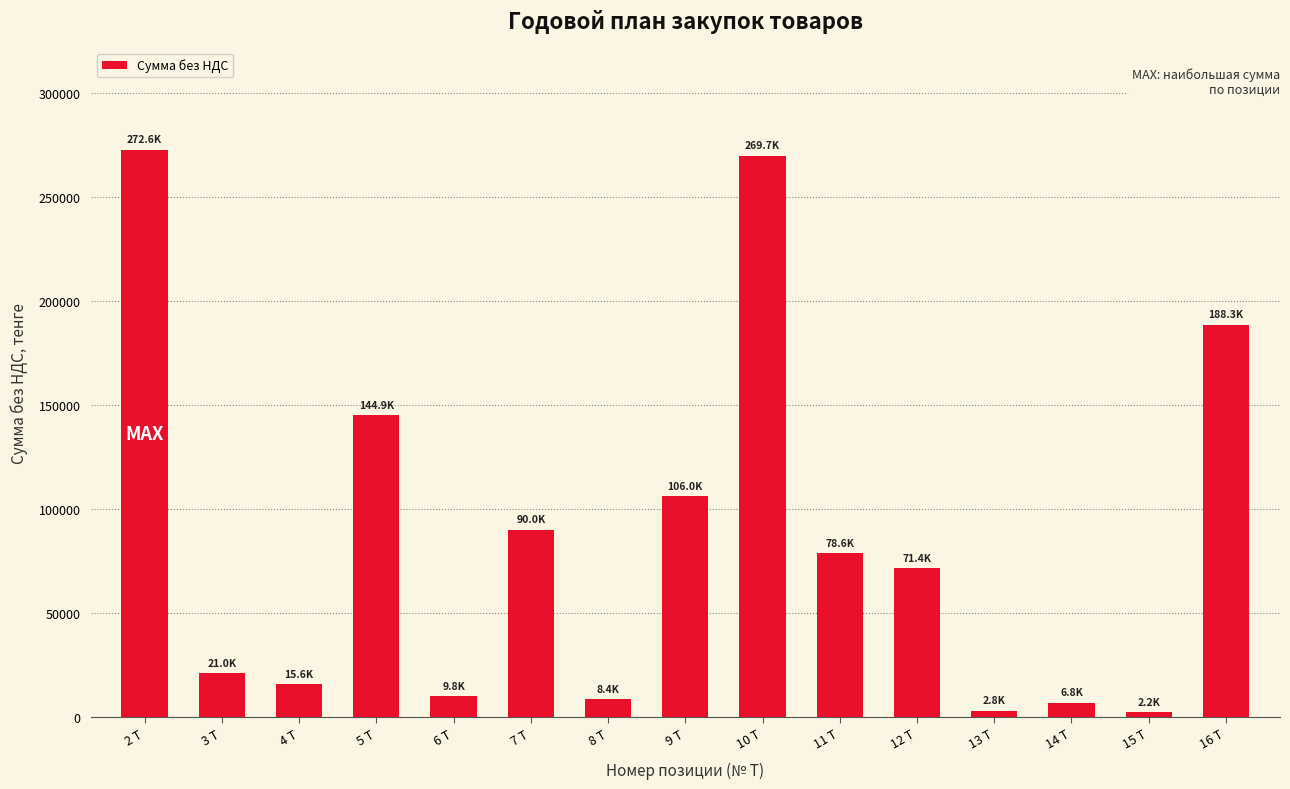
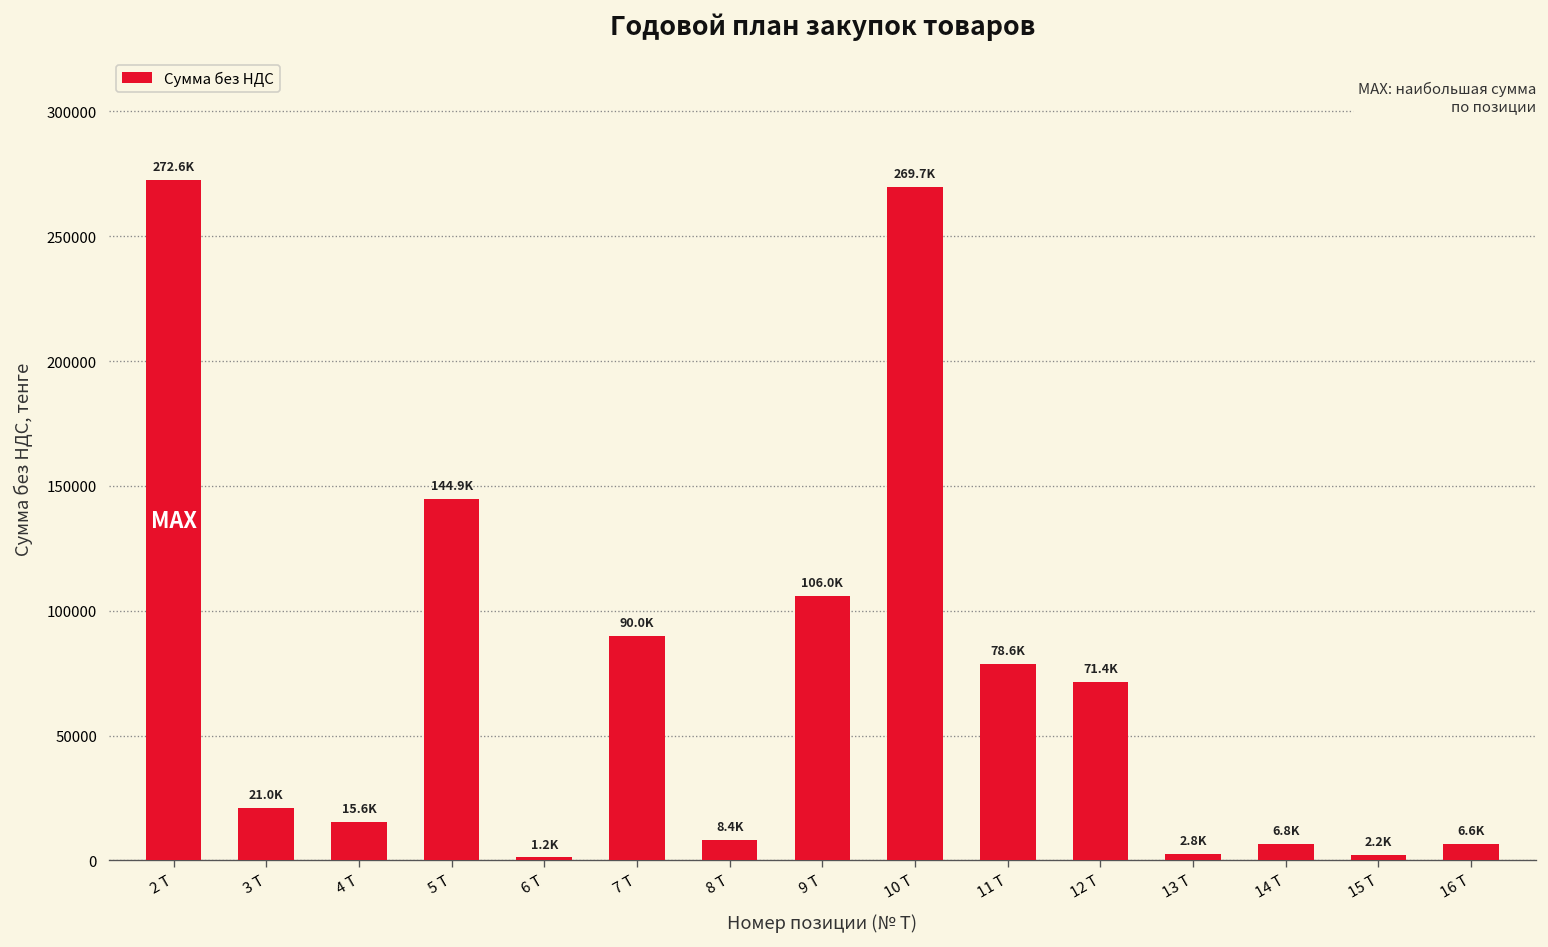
6 Т: 9.8K -> 1.2K
16 Т: 188.3K -> 6.6K
